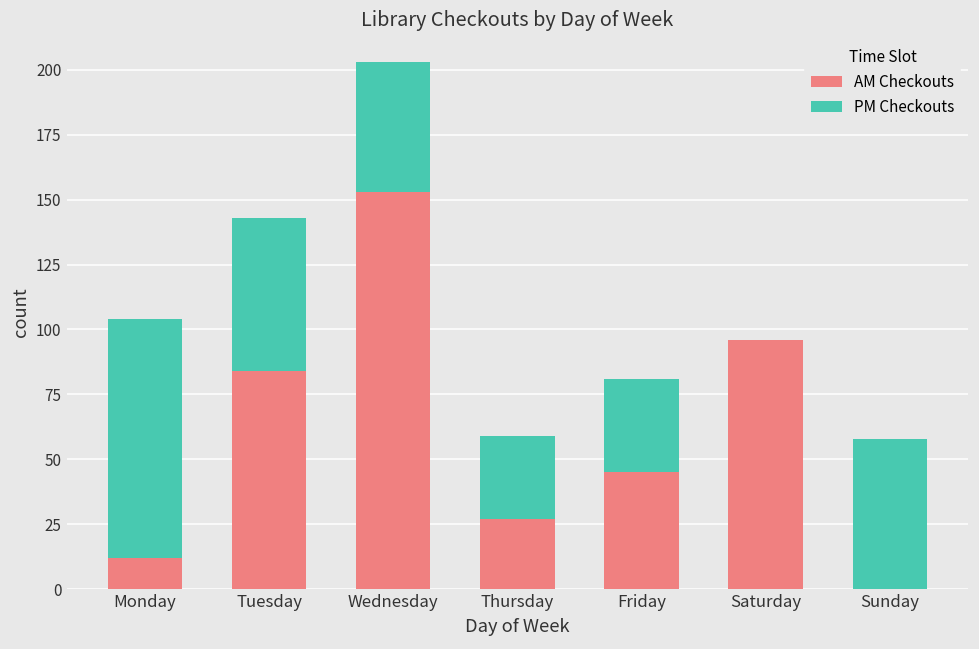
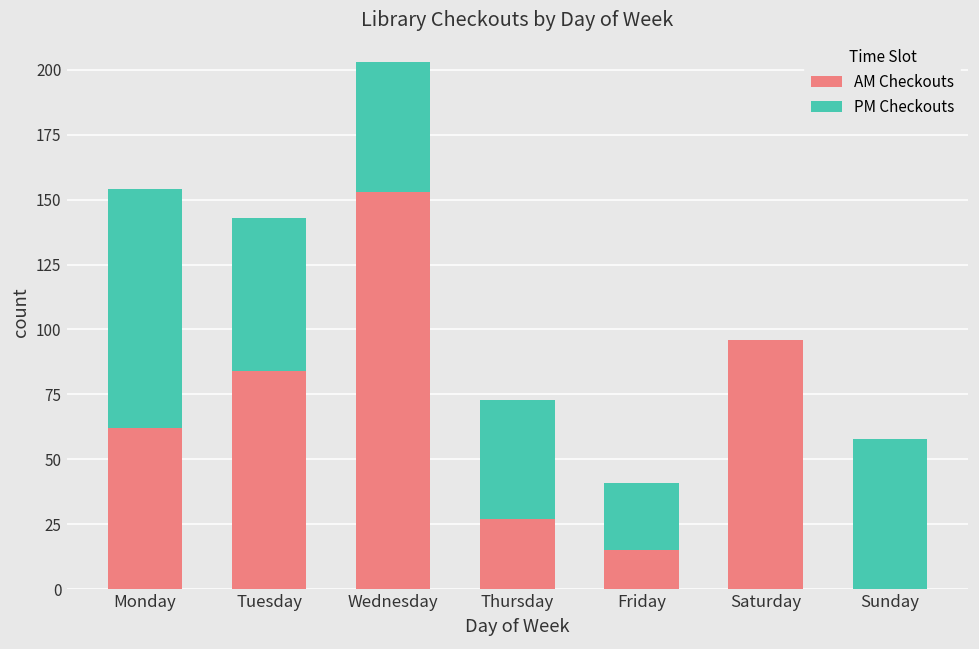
AM Checkouts, Monday: 12 -> 62
PM Checkouts, Thursday: 32 -> 46
AM Checkouts, Friday: 45 -> 15
PM Checkouts, Friday: 36 -> 26
